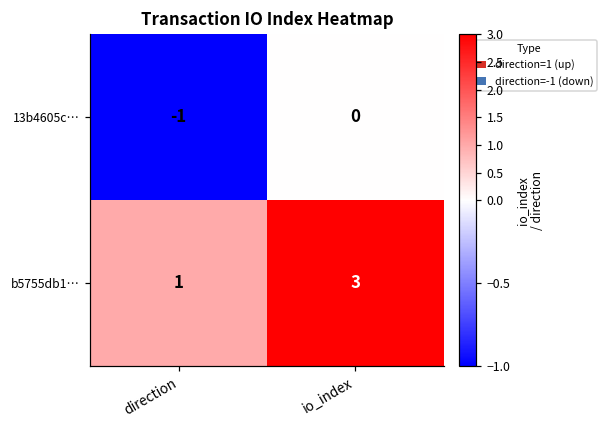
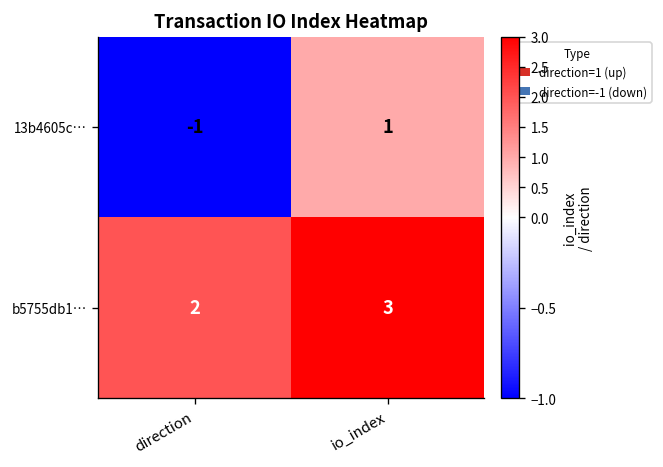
13b4605c…, io_index: 0 -> 1
b5755db1…, direction: 1 -> 2
